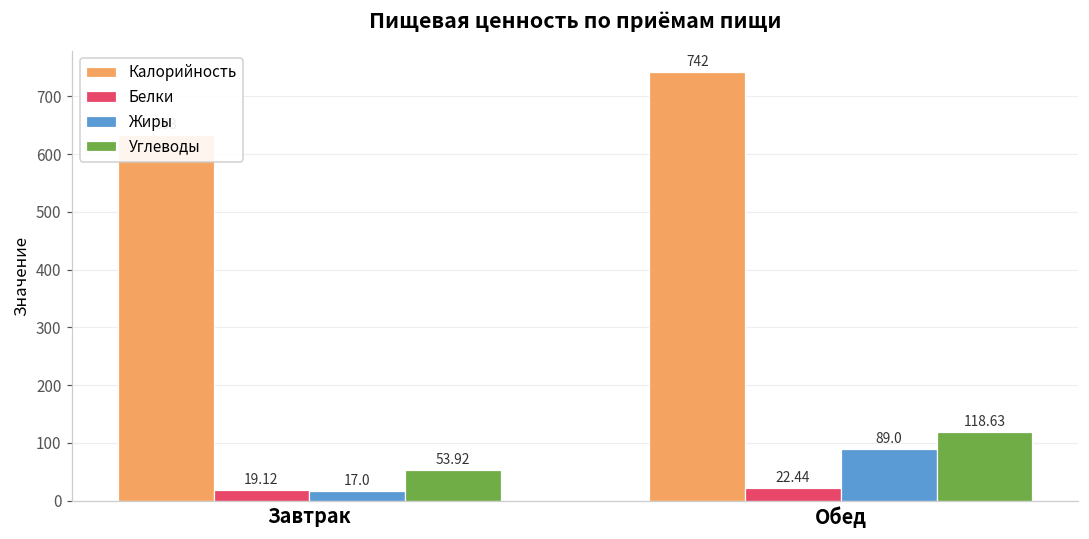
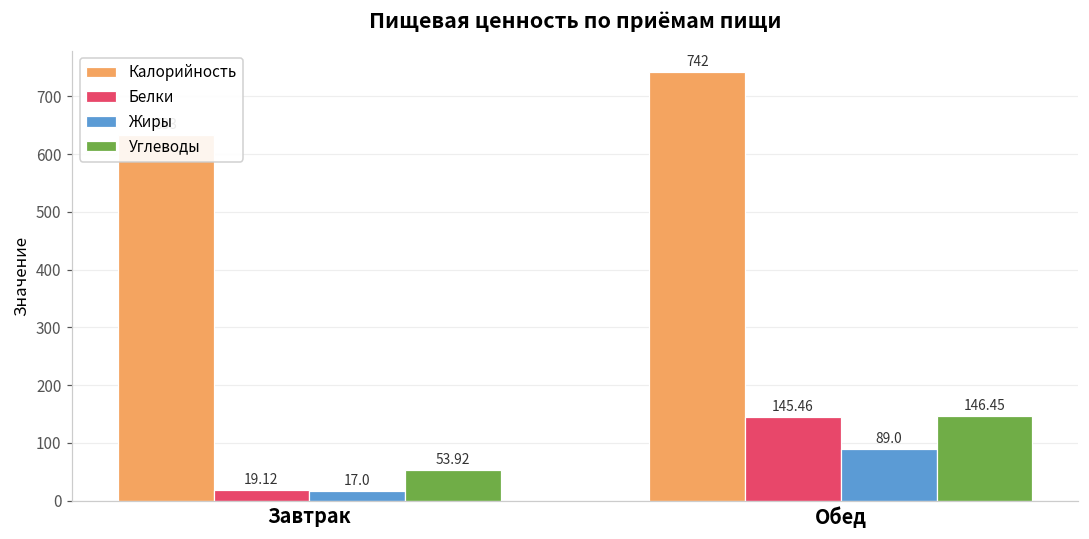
Белки, Обед: 22.44 -> 145.46
Углеводы, Обед: 118.63 -> 146.45
